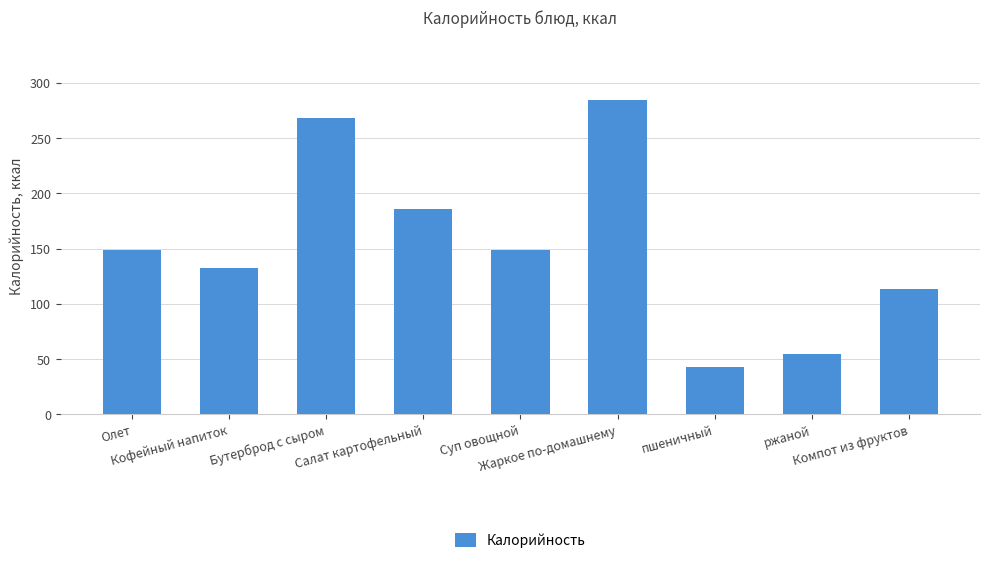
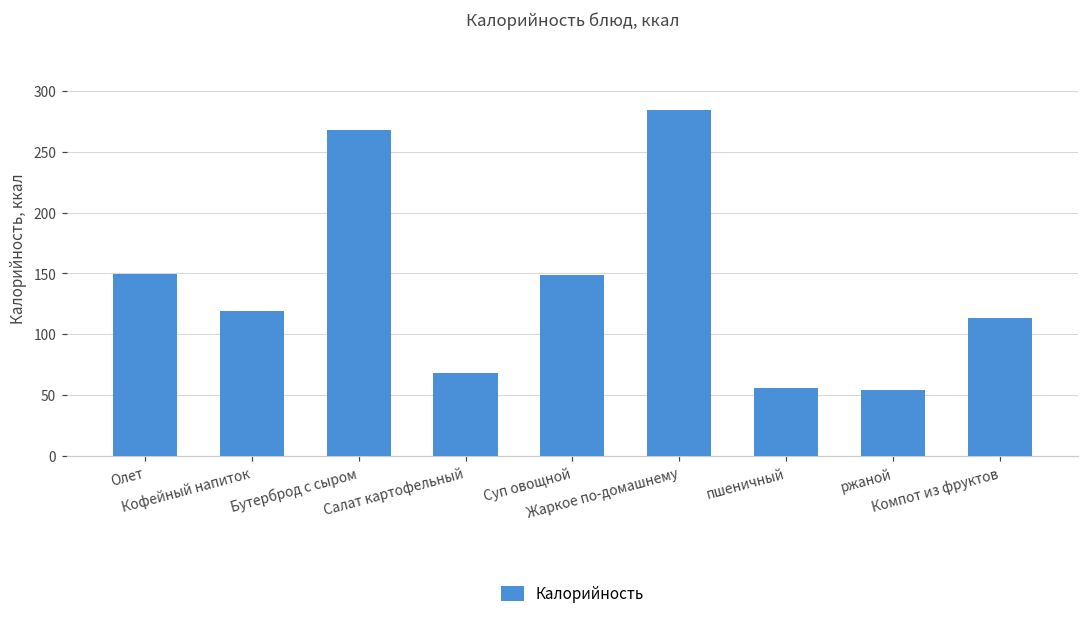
Кофейный напиток: 133 -> 119
Салат картофельный: 186 -> 68
пшеничный: 43 -> 56
